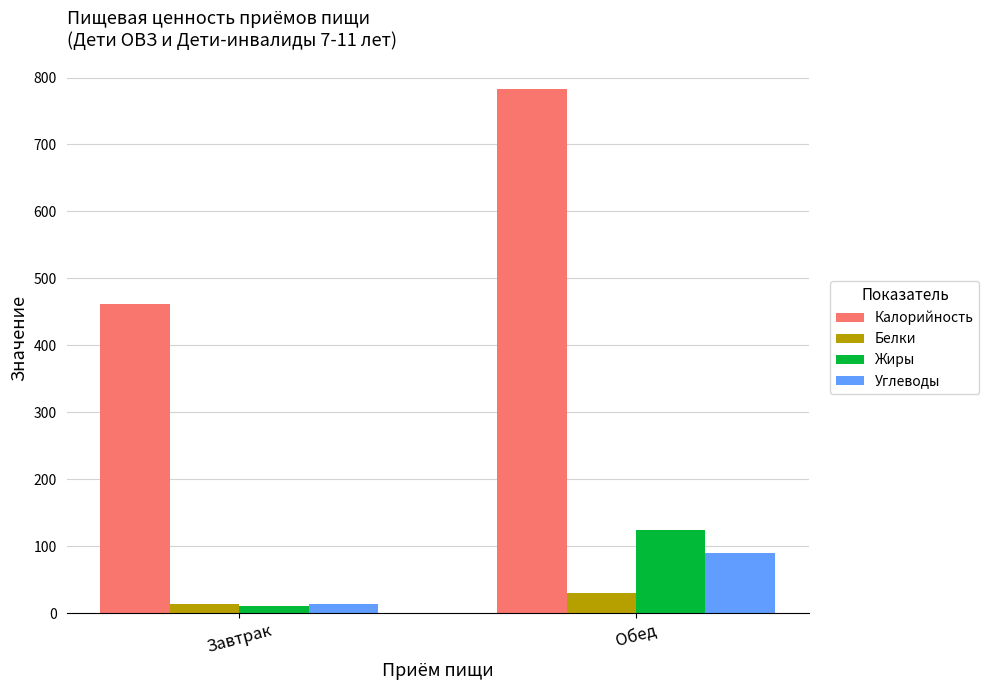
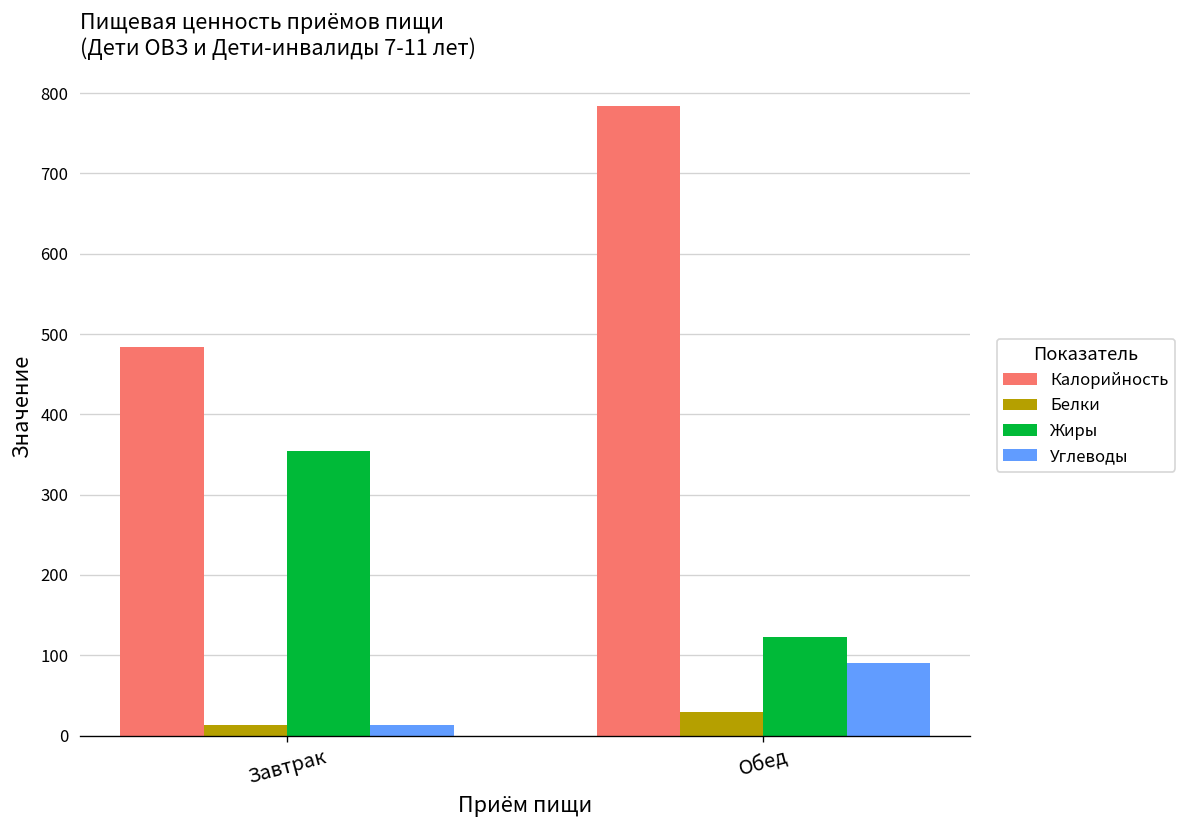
Калорийность, Завтрак: 460 -> 480
Жиры, Завтрак: 10 -> 350
